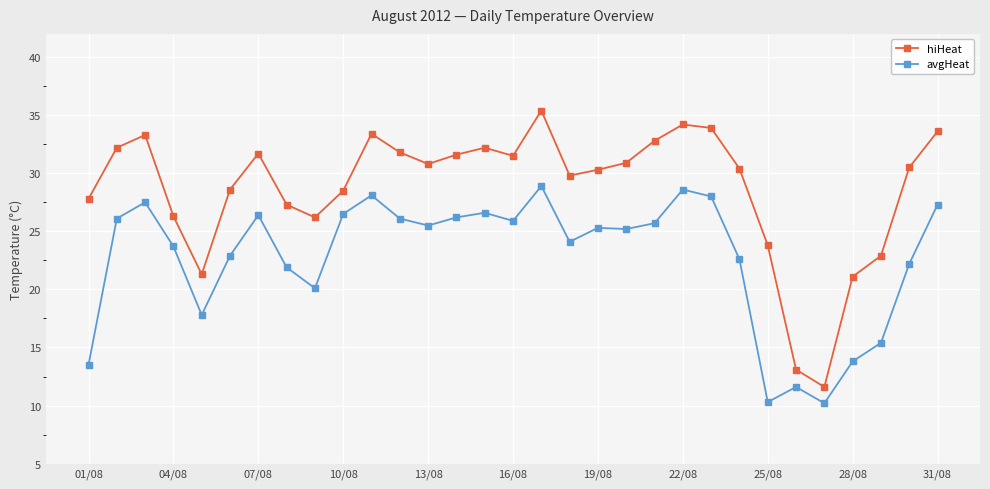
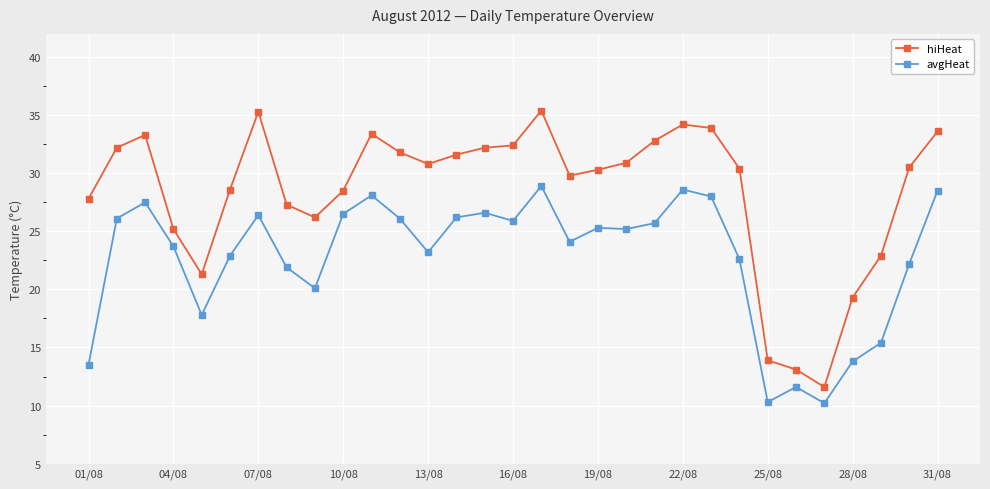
hiHeat, 04/08: 26.3 -> 25.2
hiHeat, 07/08: 31.7 -> 35.3
avgHeat, 13/08: 25.5 -> 23.2
hiHeat, 16/08: 31.5 -> 32.4
hiHeat, 25/08: 23.8 -> 13.9
hiHeat, 28/08: 21.1 -> 19.3
avgHeat, 31/08: 27.3 -> 28.5
